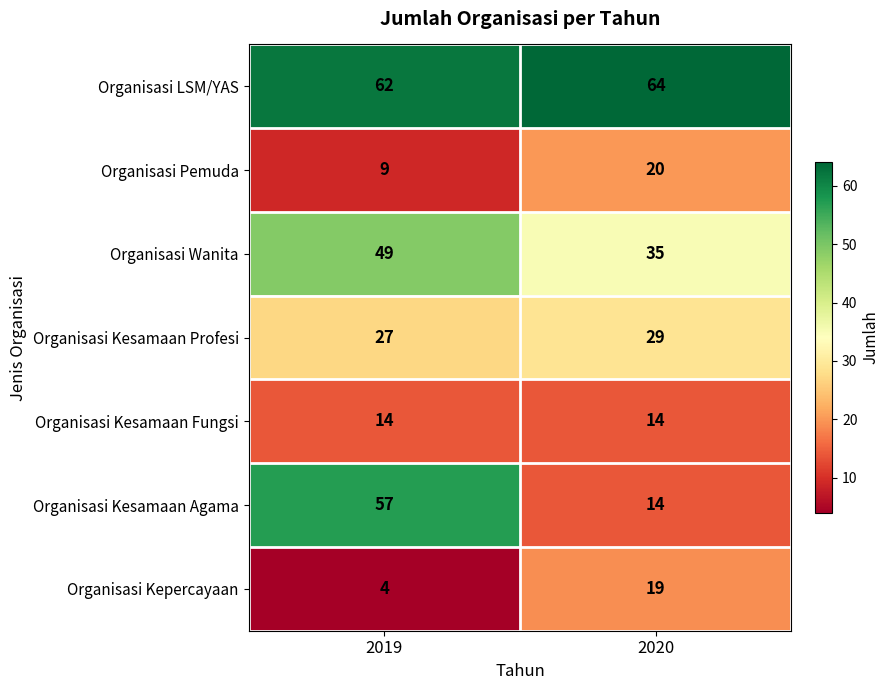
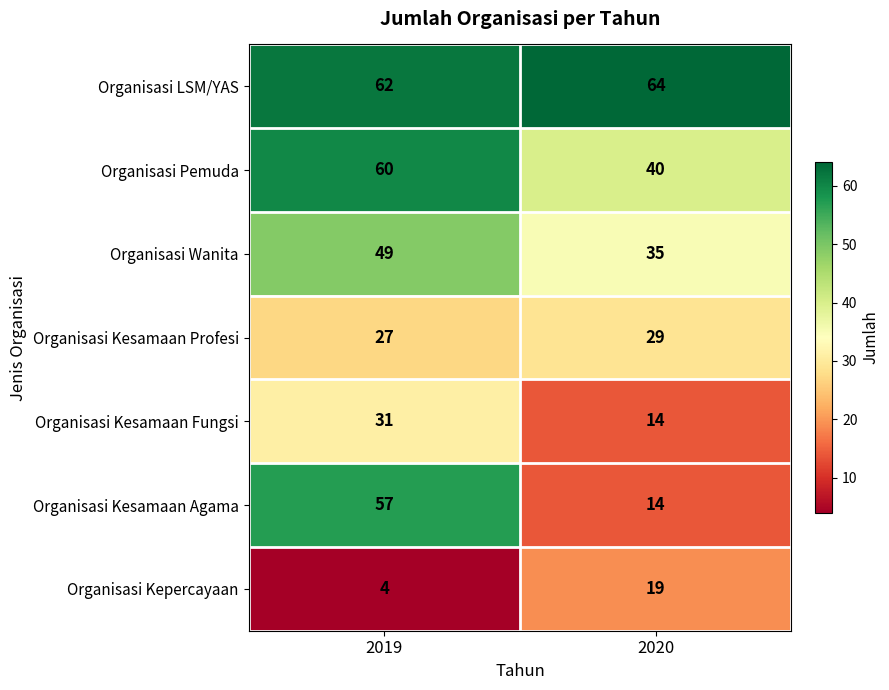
Organisasi Pemuda, 2019: 9 -> 60
Organisasi Pemuda, 2020: 20 -> 40
Organisasi Kesamaan Fungsi, 2019: 14 -> 31
